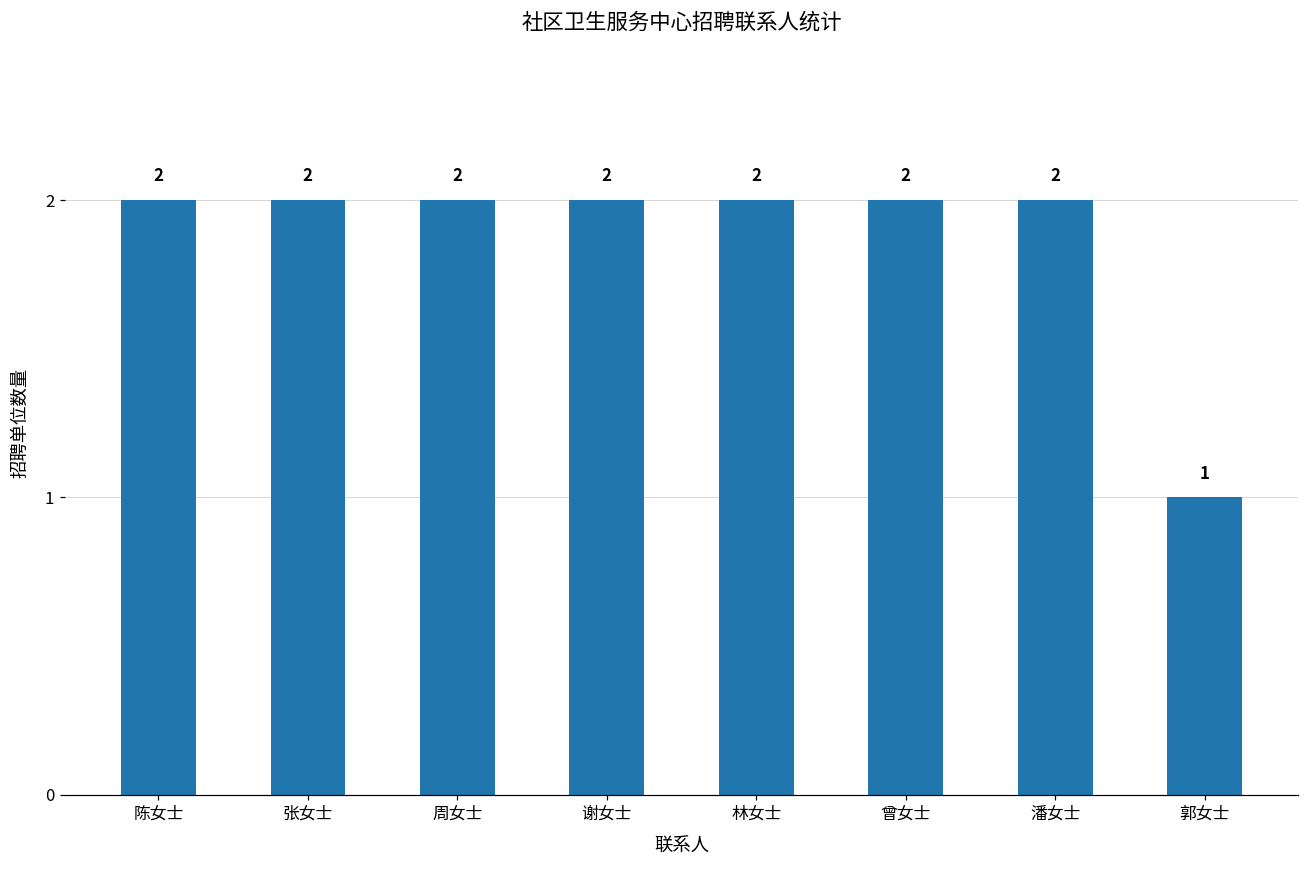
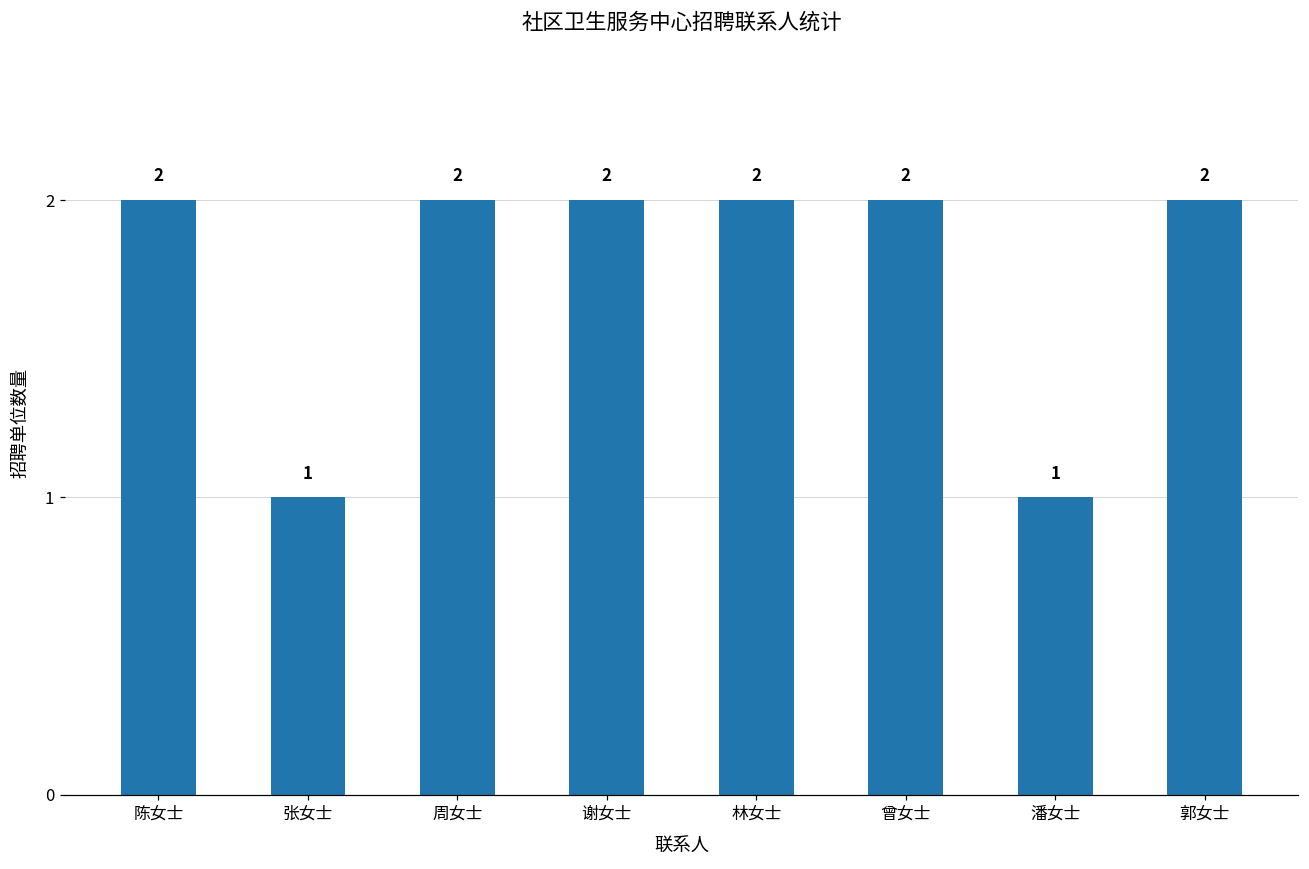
张女士: 2 -> 1
潘女士: 2 -> 1
郭女士: 1 -> 2
